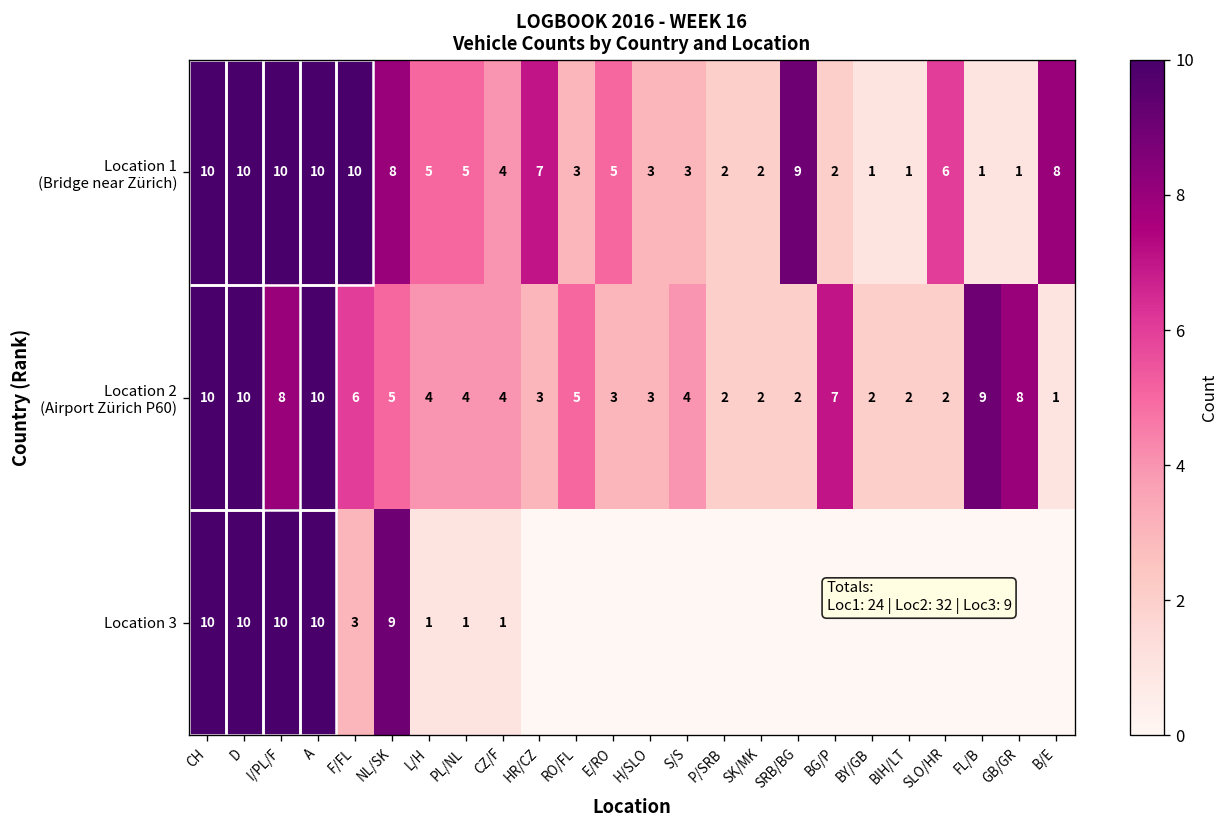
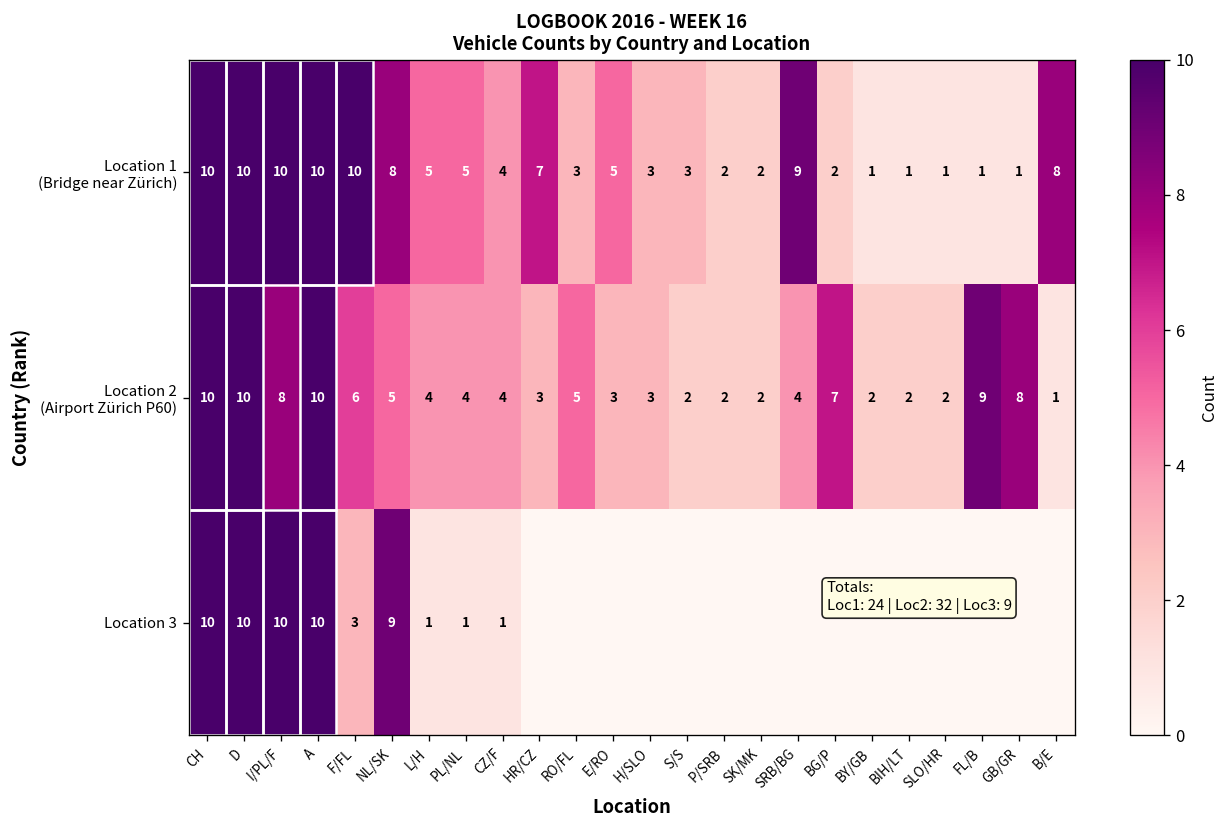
Location 1 (Bridge near Zürich), SLO/HR: 6 -> 1
Location 2 (Airport Zürich P60), S/S: 4 -> 2
Location 2 (Airport Zürich P60), SRB/BG: 2 -> 4
